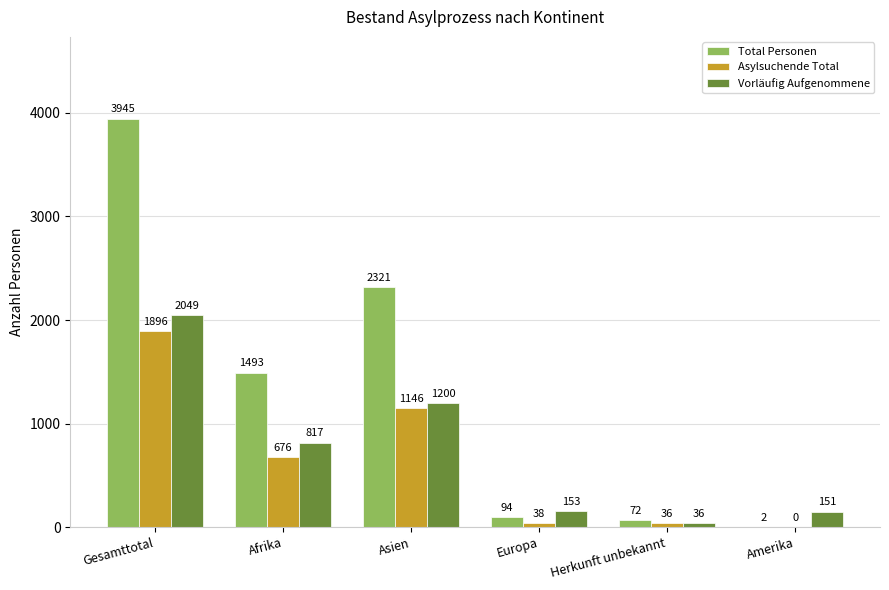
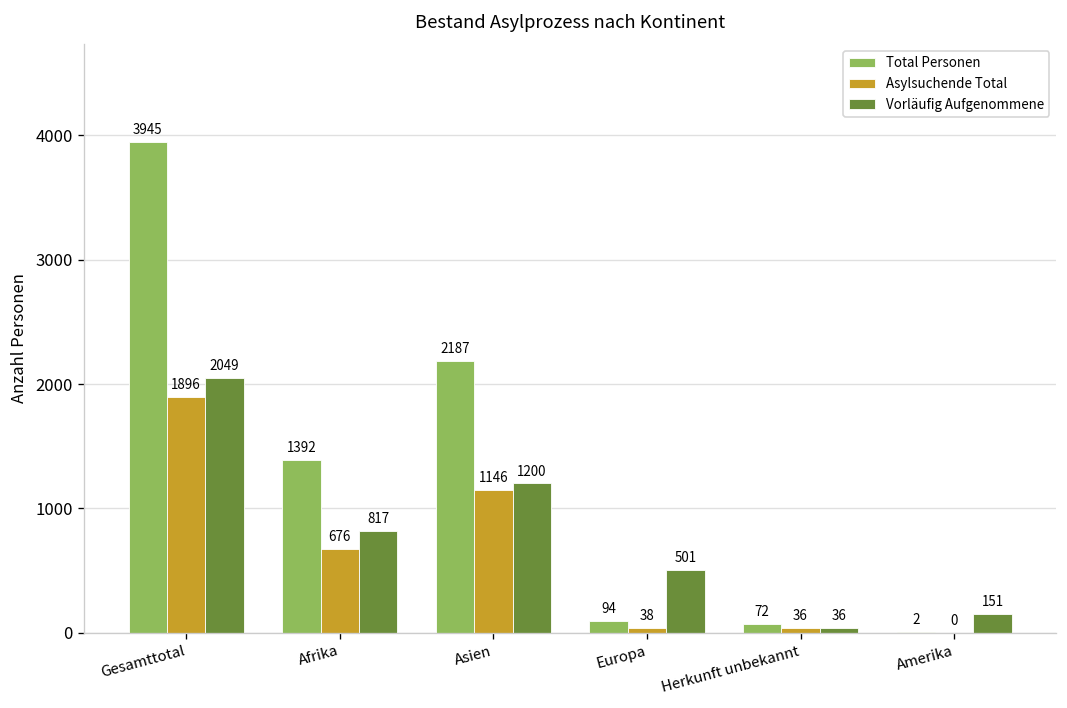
Total Personen, Afrika: 1493 -> 1392
Total Personen, Asien: 2321 -> 2187
Vorläufig Aufgenommene, Europa: 153 -> 501
